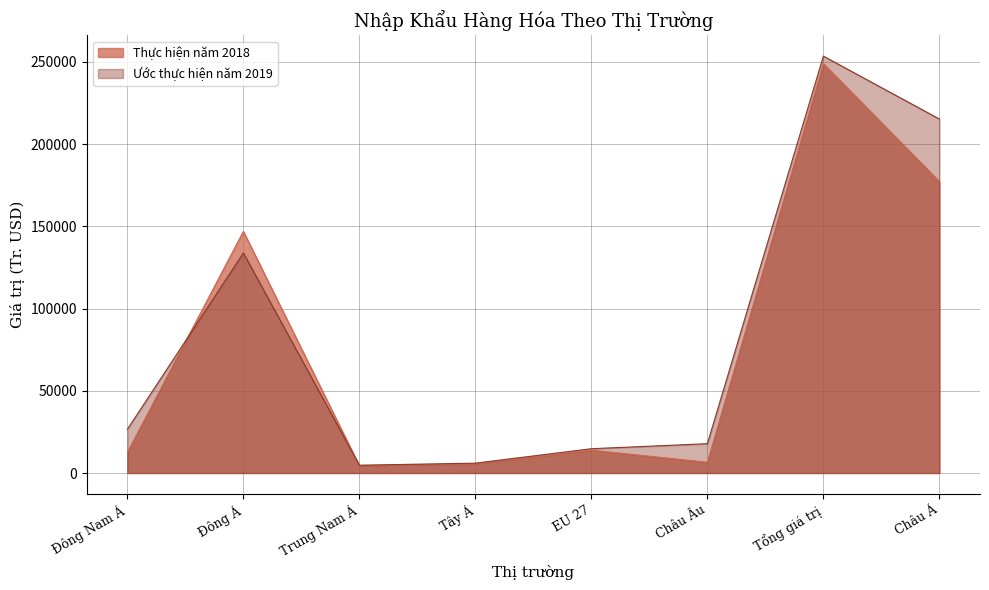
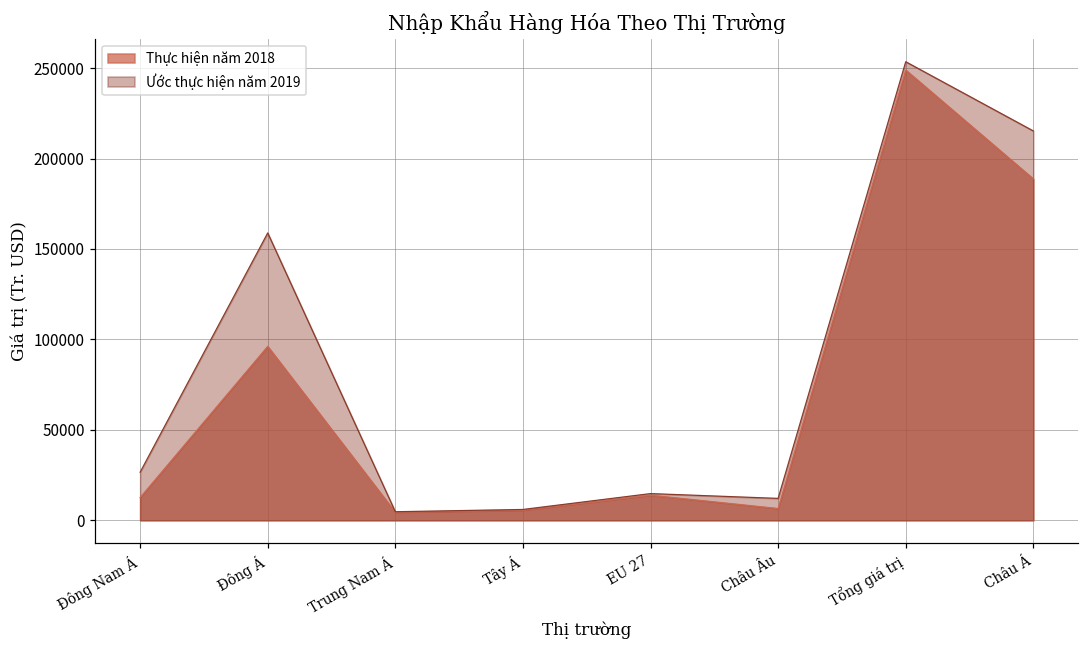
Thực hiện năm 2018, Đông Á: 147000 -> 96000
Ước thực hiện năm 2019, Đông Á: 134000 -> 159000
Ước thực hiện năm 2019, Châu Âu: 18000 -> 12000
Thực hiện năm 2018, Châu Á: 177000 -> 189000
